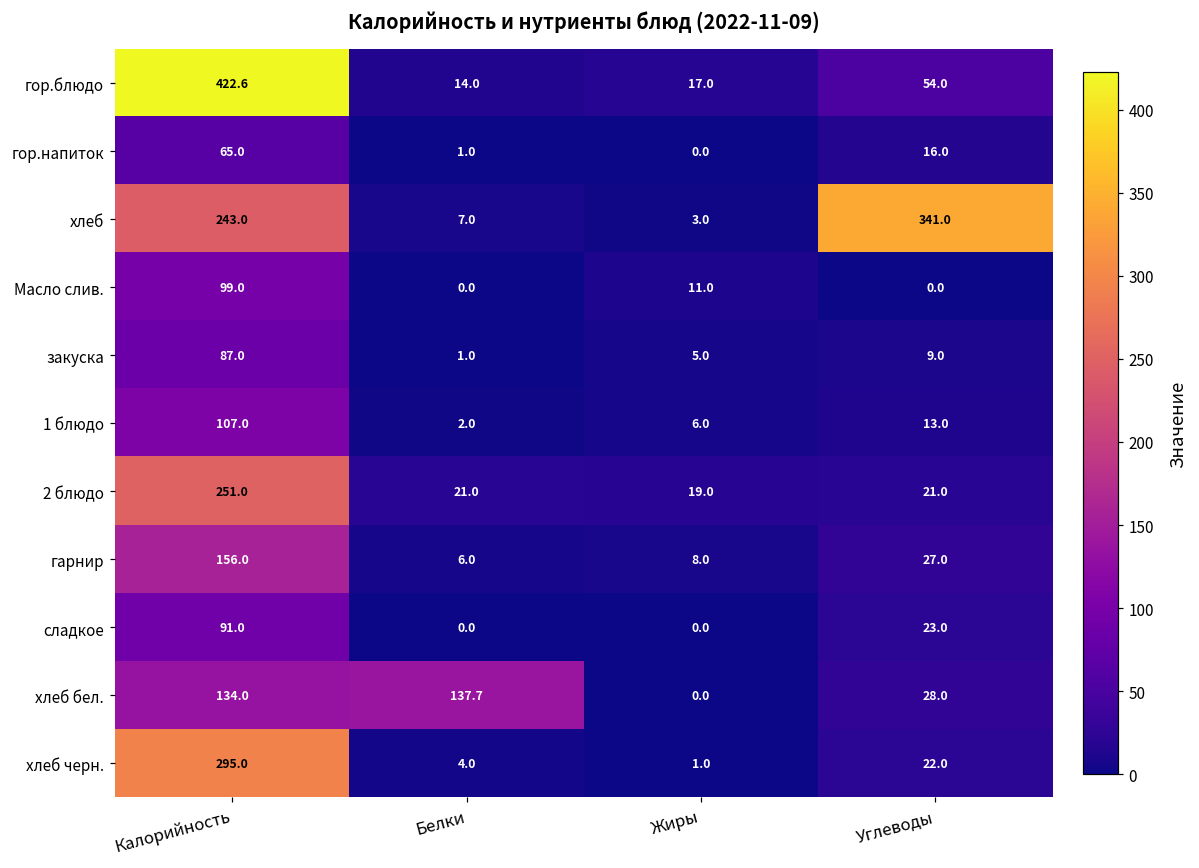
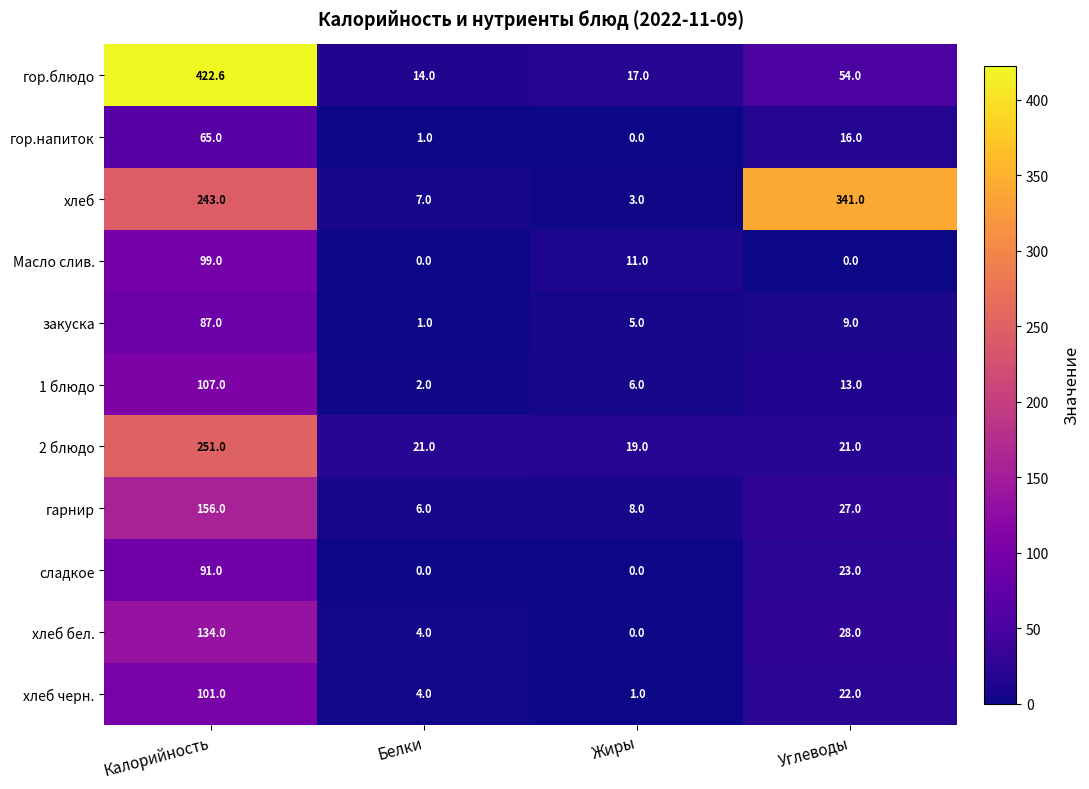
хлеб бел., Белки: 137.7 -> 4.0
хлеб черн., Калорийность: 295.0 -> 101.0
